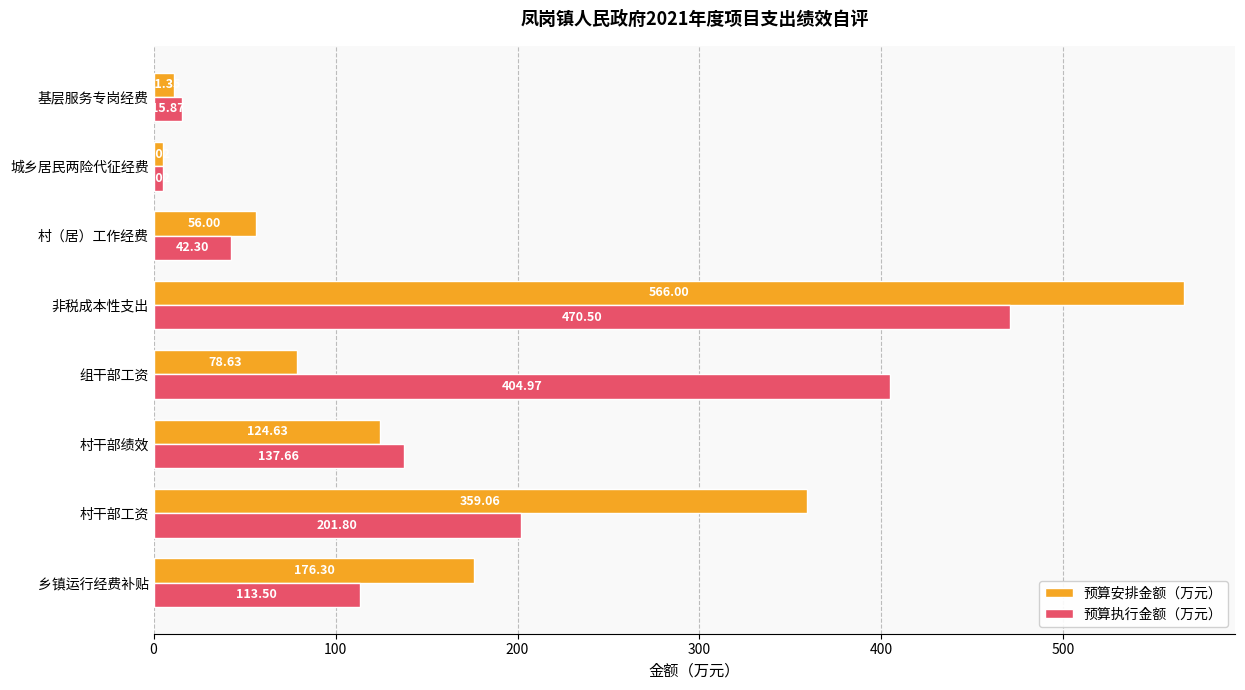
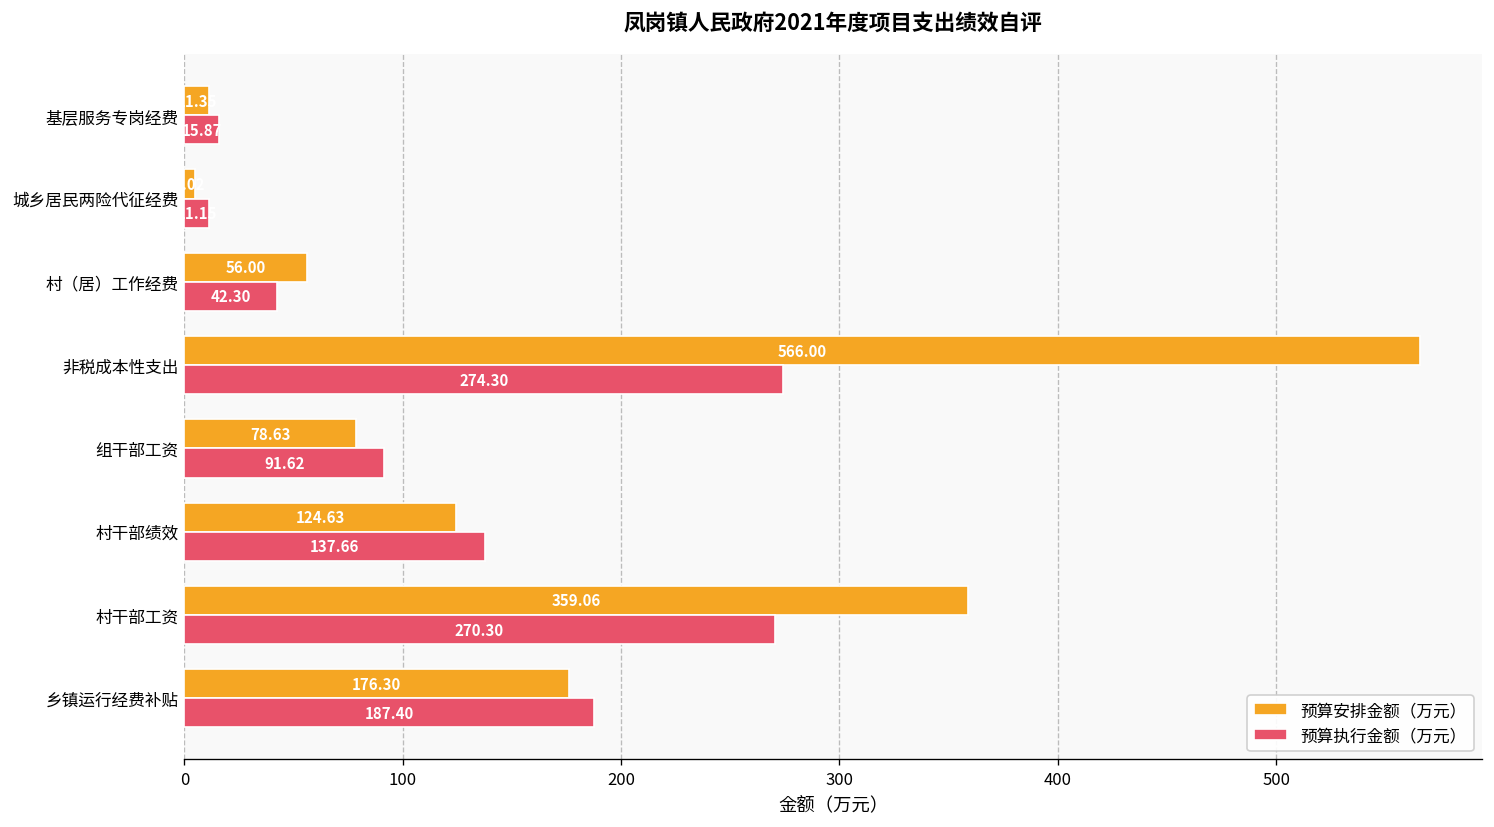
预算执行金额（万元）, 城乡居民两险代征经费: 5 -> 11
预算执行金额（万元）, 非税成本性支出: 470.50 -> 274.30
预算执行金额（万元）, 组干部工资: 404.97 -> 91.62
预算执行金额（万元）, 村干部工资: 201.80 -> 270.30
预算执行金额（万元）, 乡镇运行经费补贴: 113.50 -> 187.40
